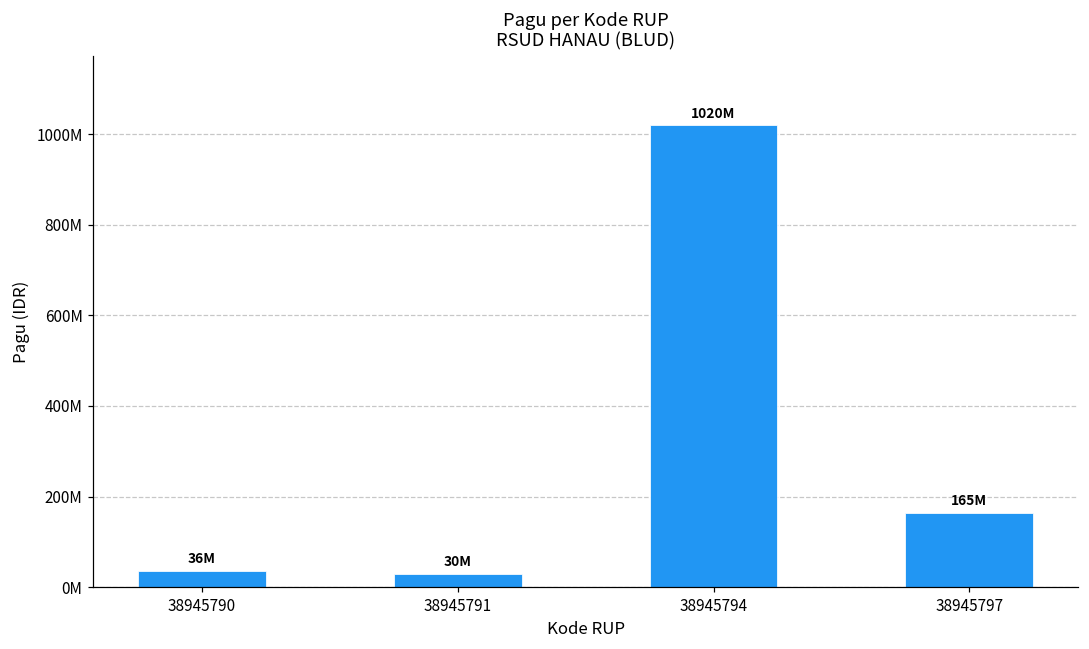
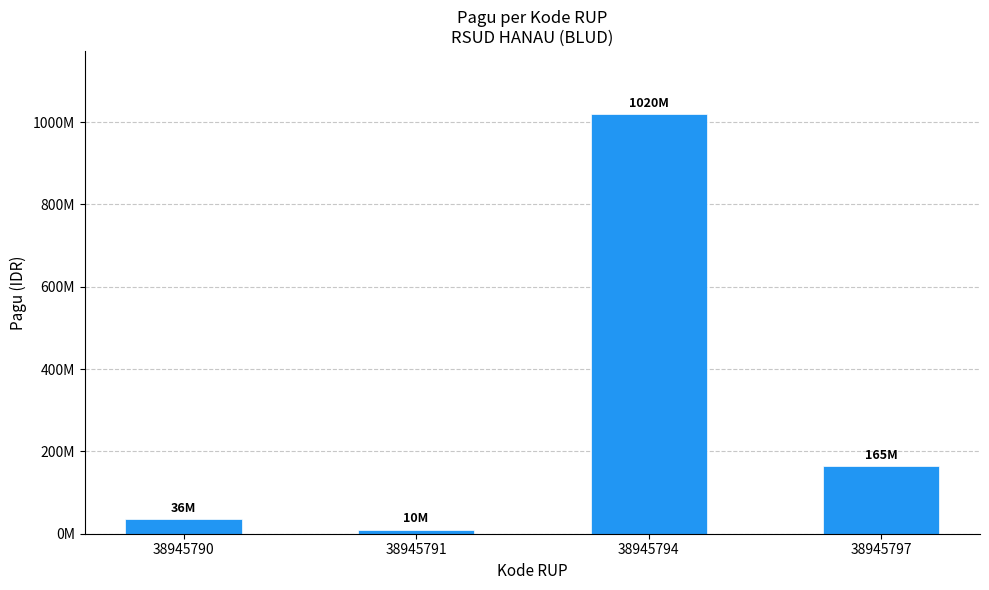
38945791: 30M -> 10M
